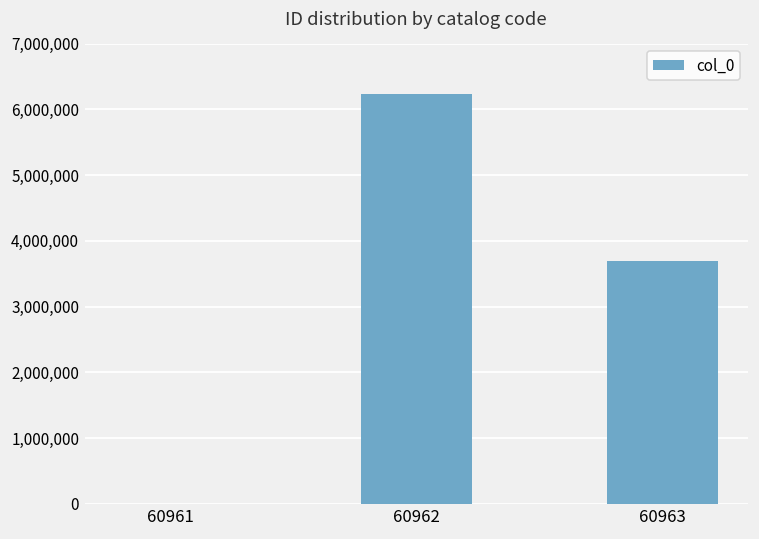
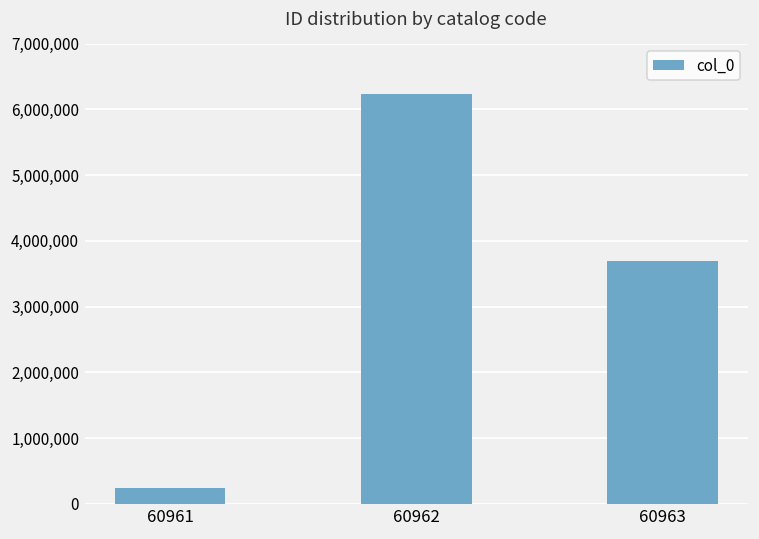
60961: 0 -> 200,000
